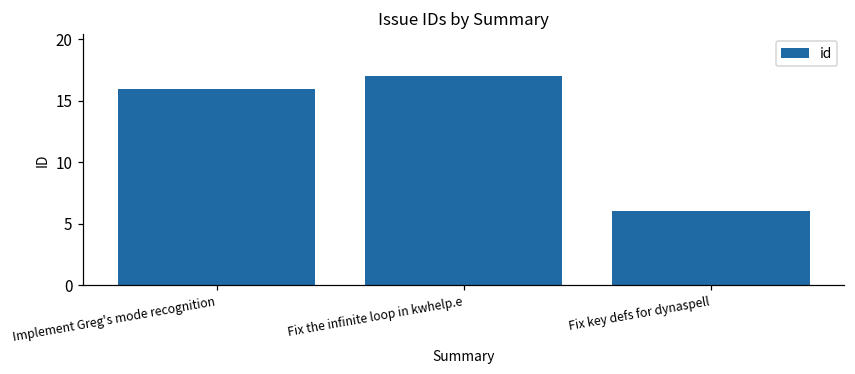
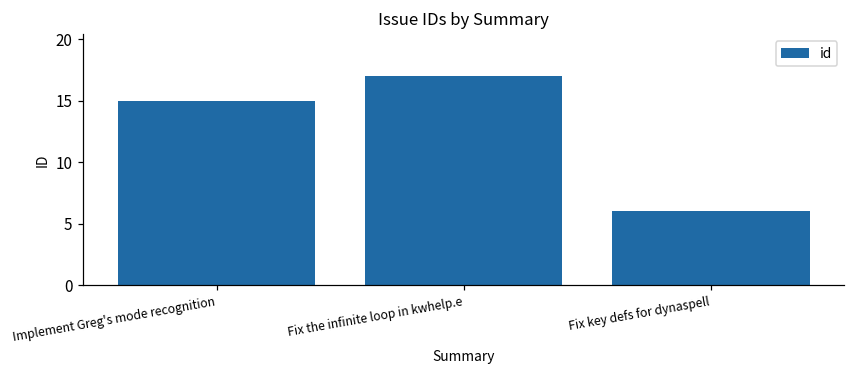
Implement Greg's mode recognition: 16 -> 15
